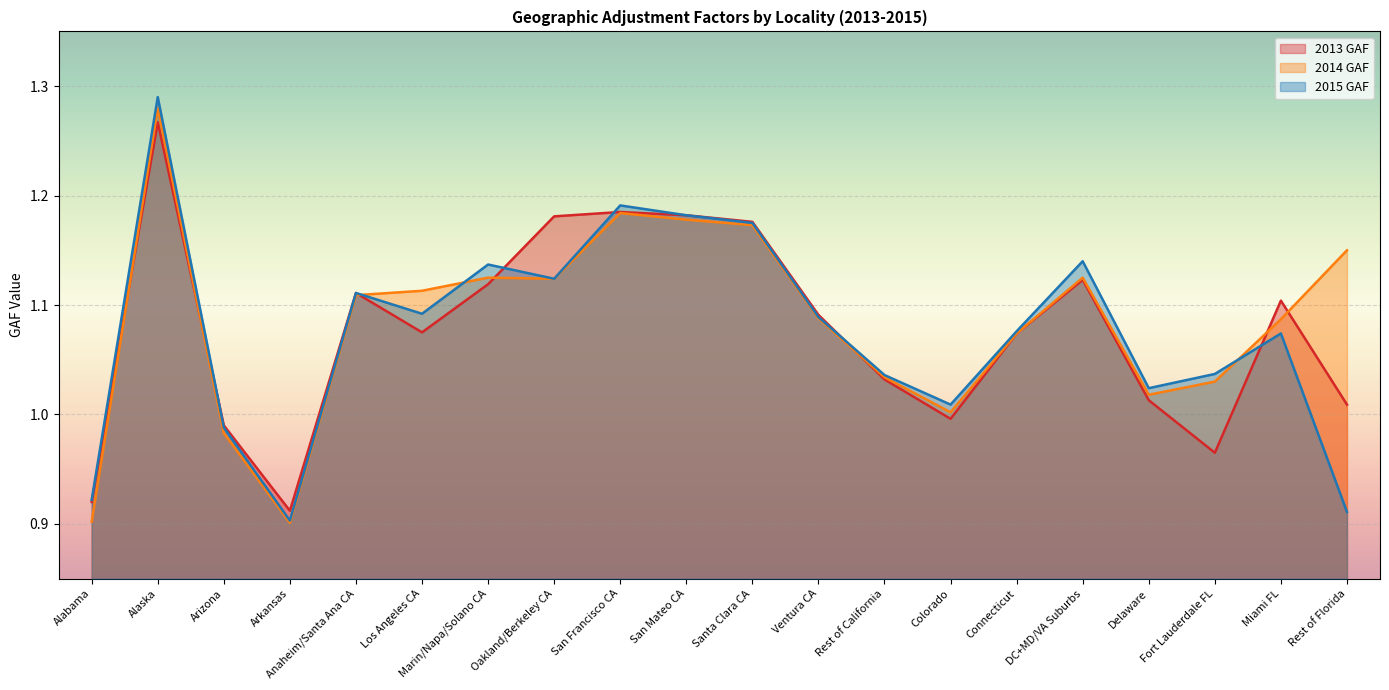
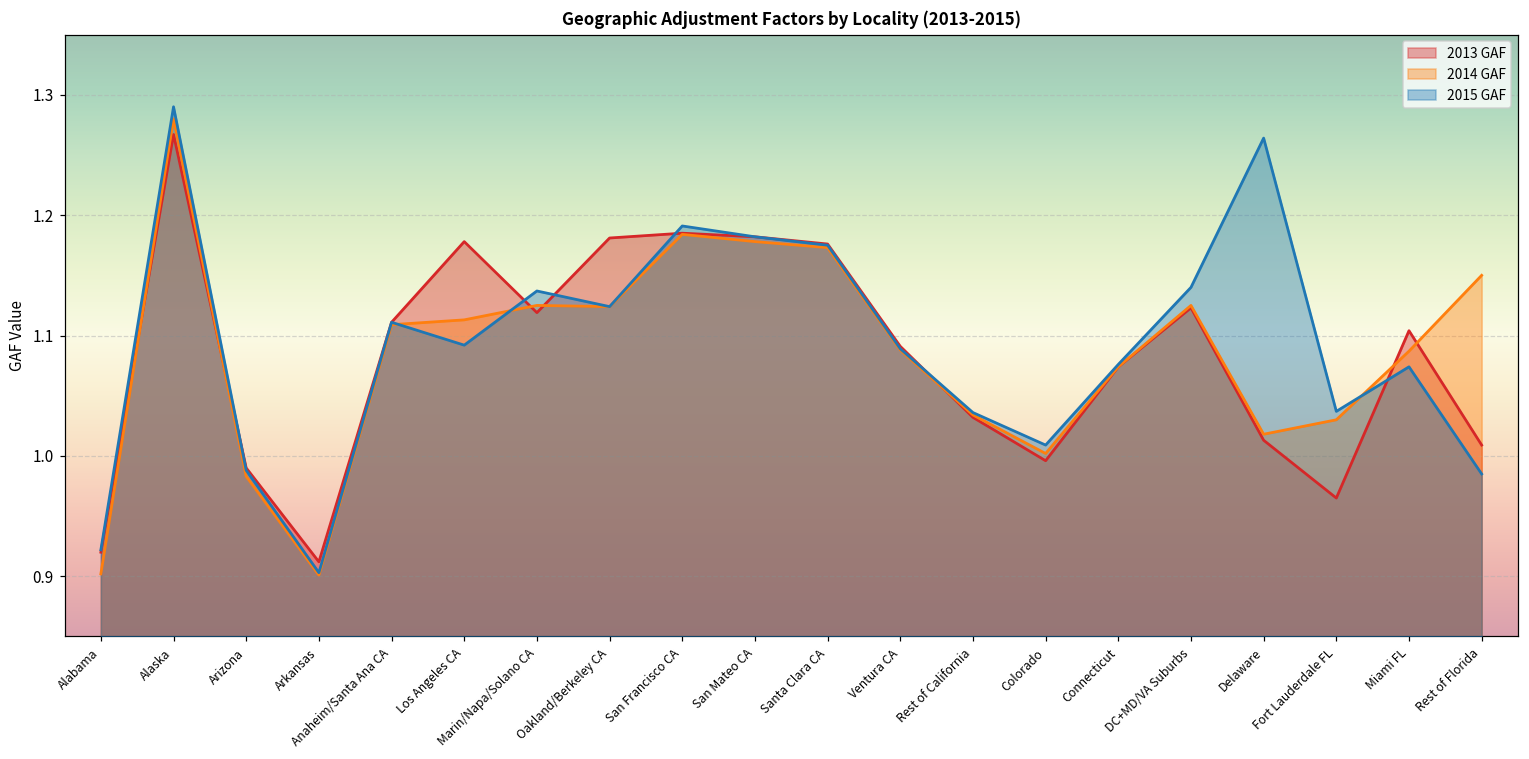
2013 GAF, Los Angeles CA: 1.075 -> 1.178
2015 GAF, Delaware: 1.024 -> 1.264
2015 GAF, Rest of Florida: 0.911 -> 0.985
